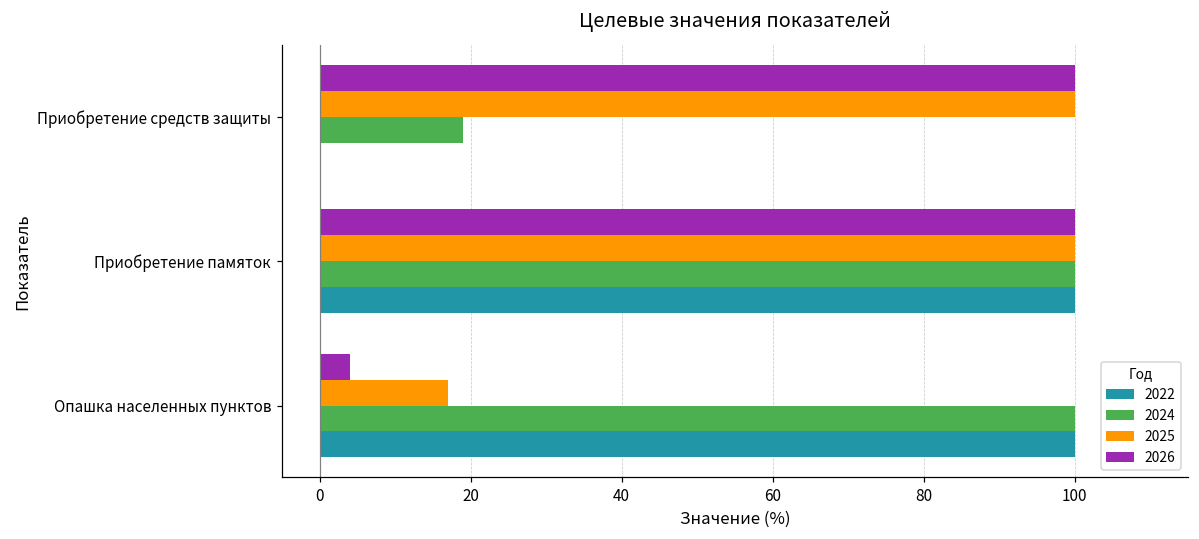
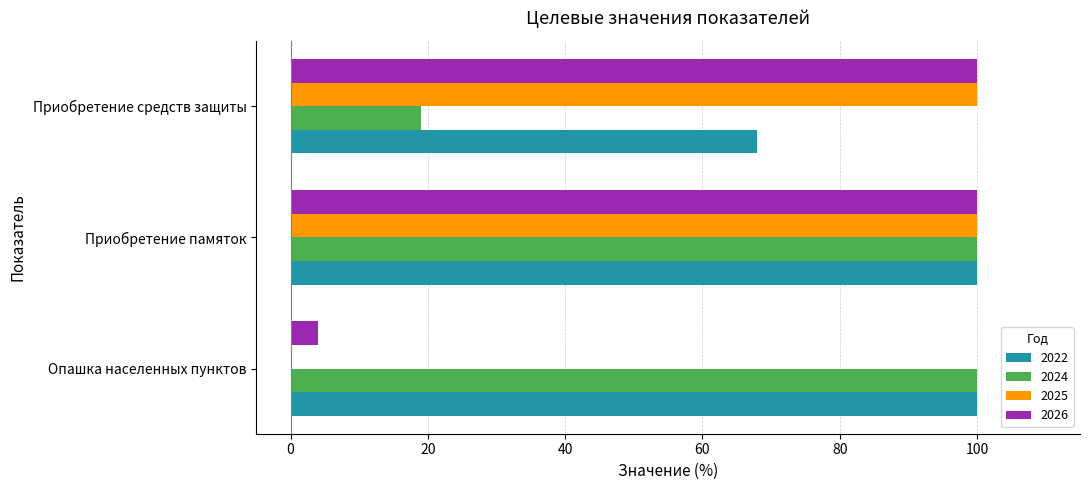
2022, Приобретение средств защиты: 0 -> 68
2025, Опашка населенных пунктов: 17 -> 0
